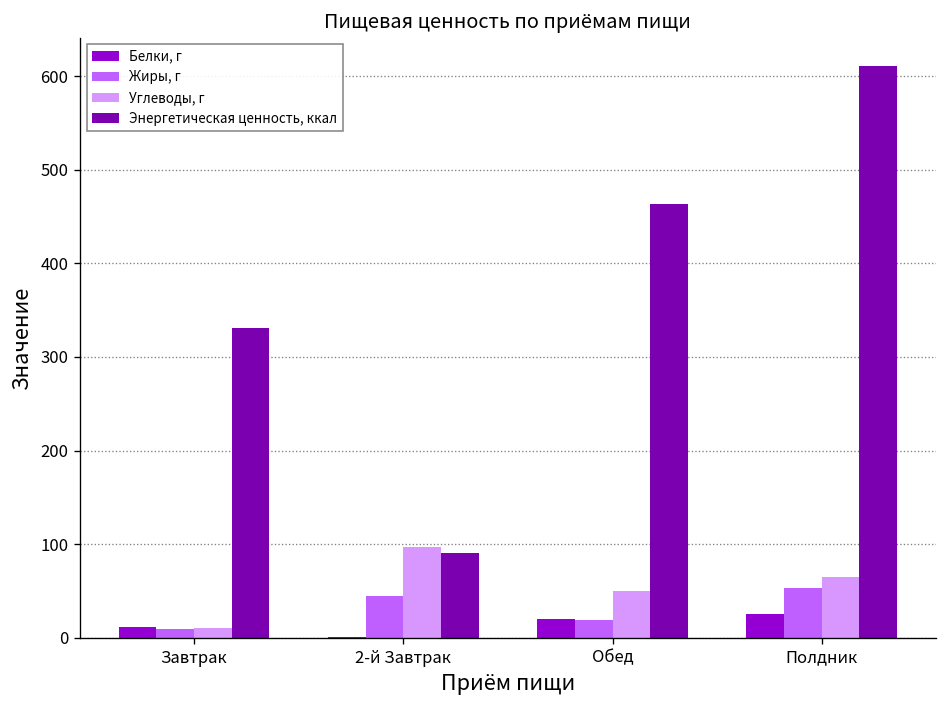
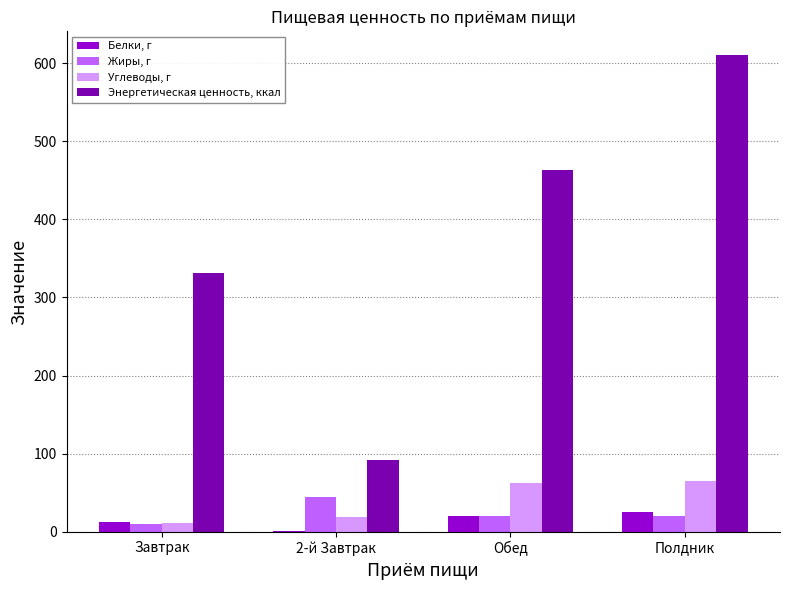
Углеводы, г, 2-й Завтрак: 100 -> 20
Углеводы, г, Обед: 50 -> 60
Жиры, г, Полдник: 50 -> 20
